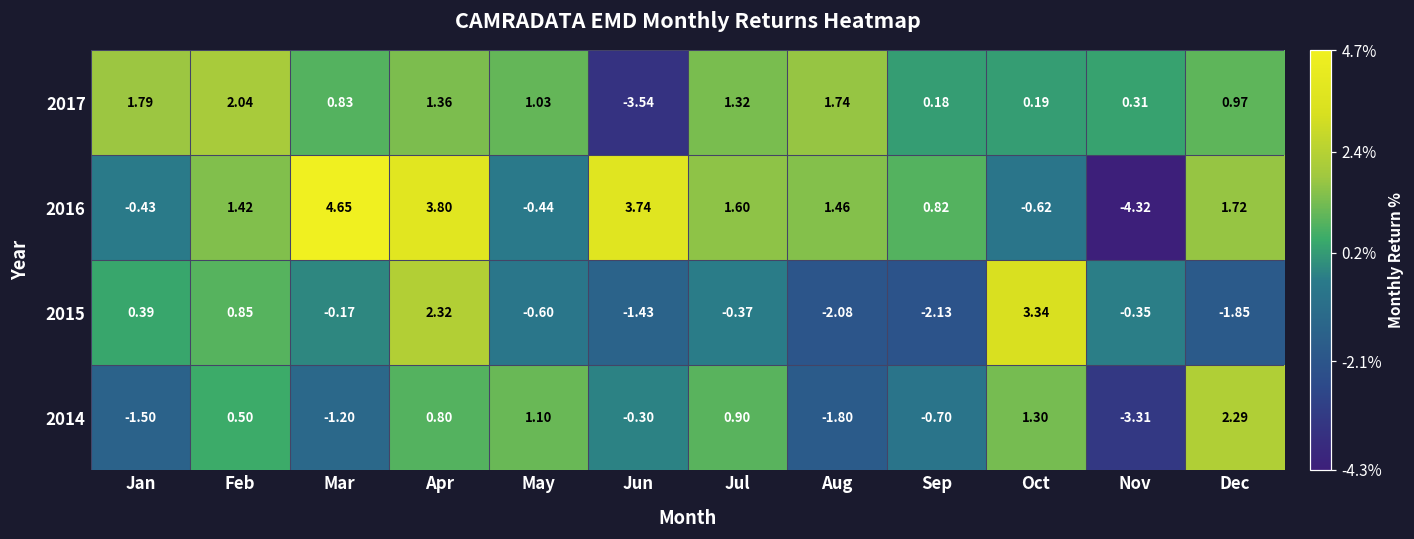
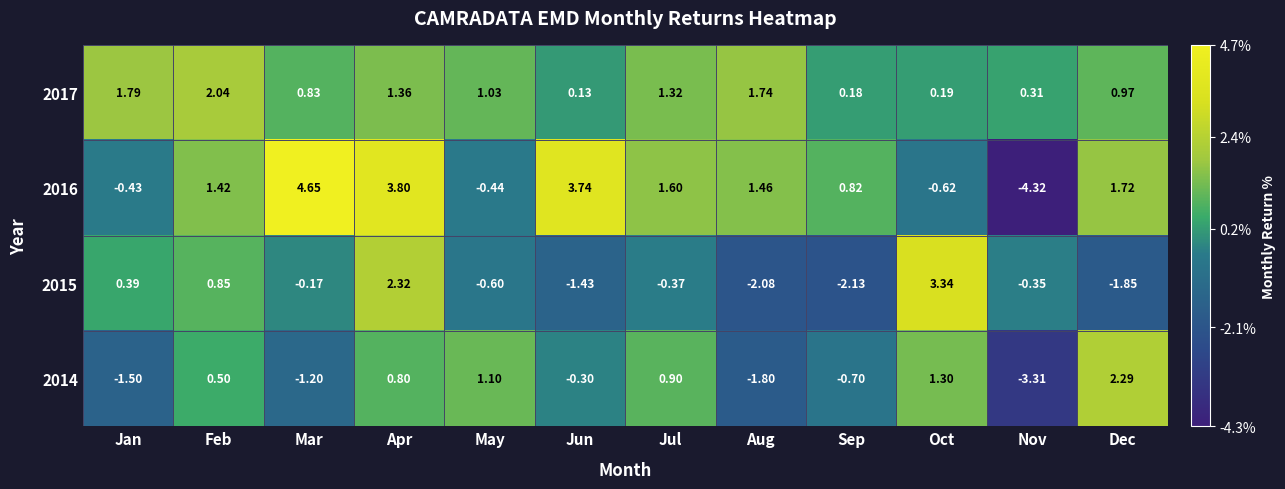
2017, Jun: -3.54 -> 0.13
